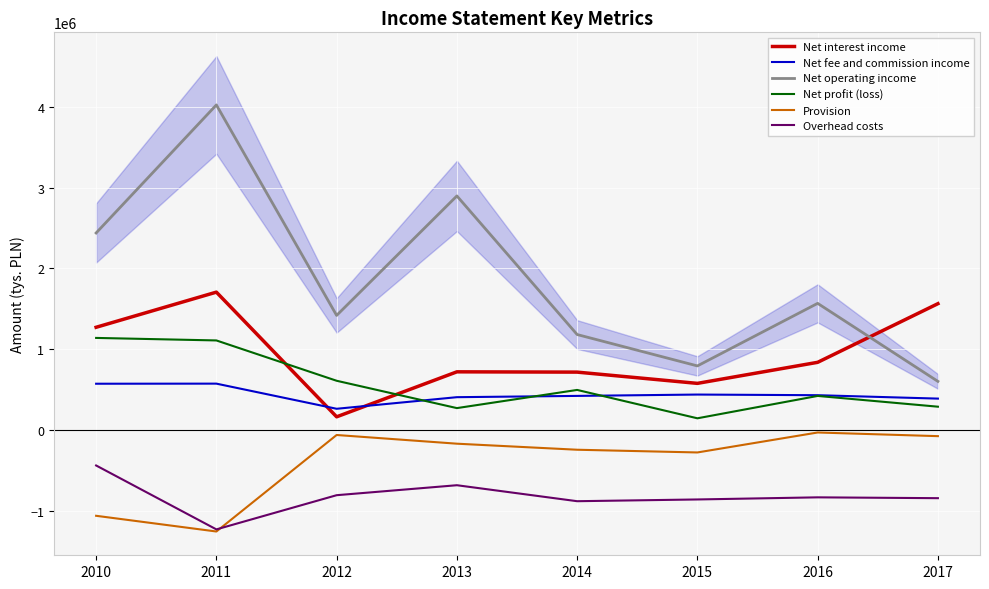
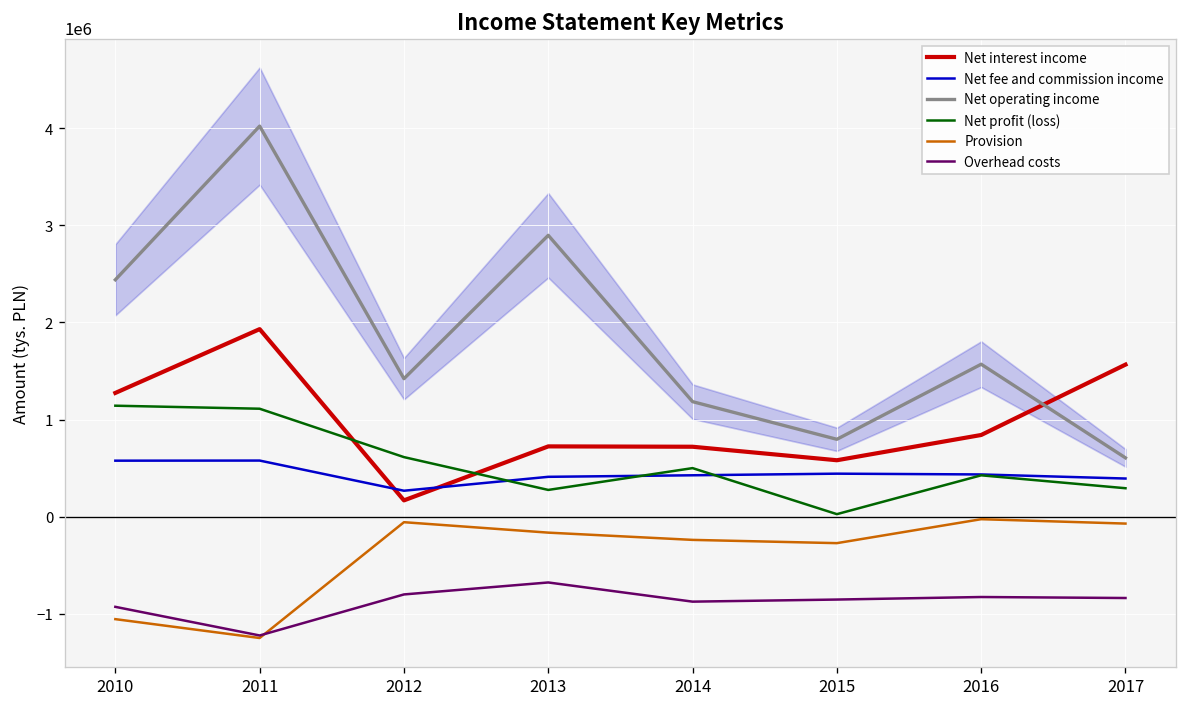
Overhead costs, 2010: -400000 -> -900000
Net interest income, 2011: 1700000 -> 1900000
Net profit (loss), 2015: 100000 -> 0
